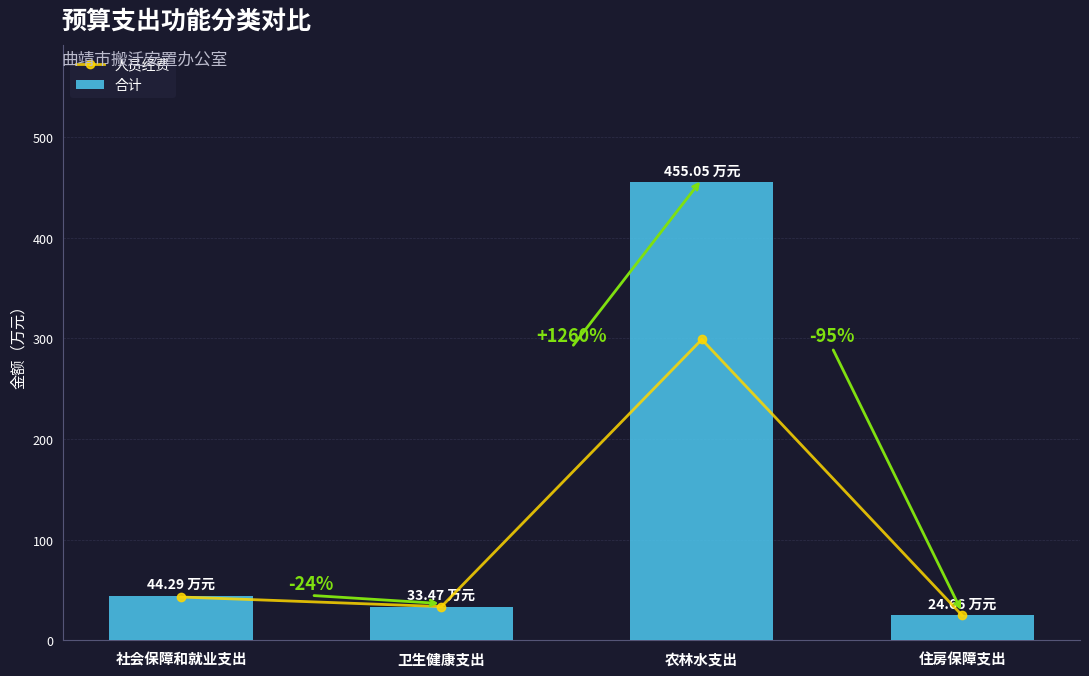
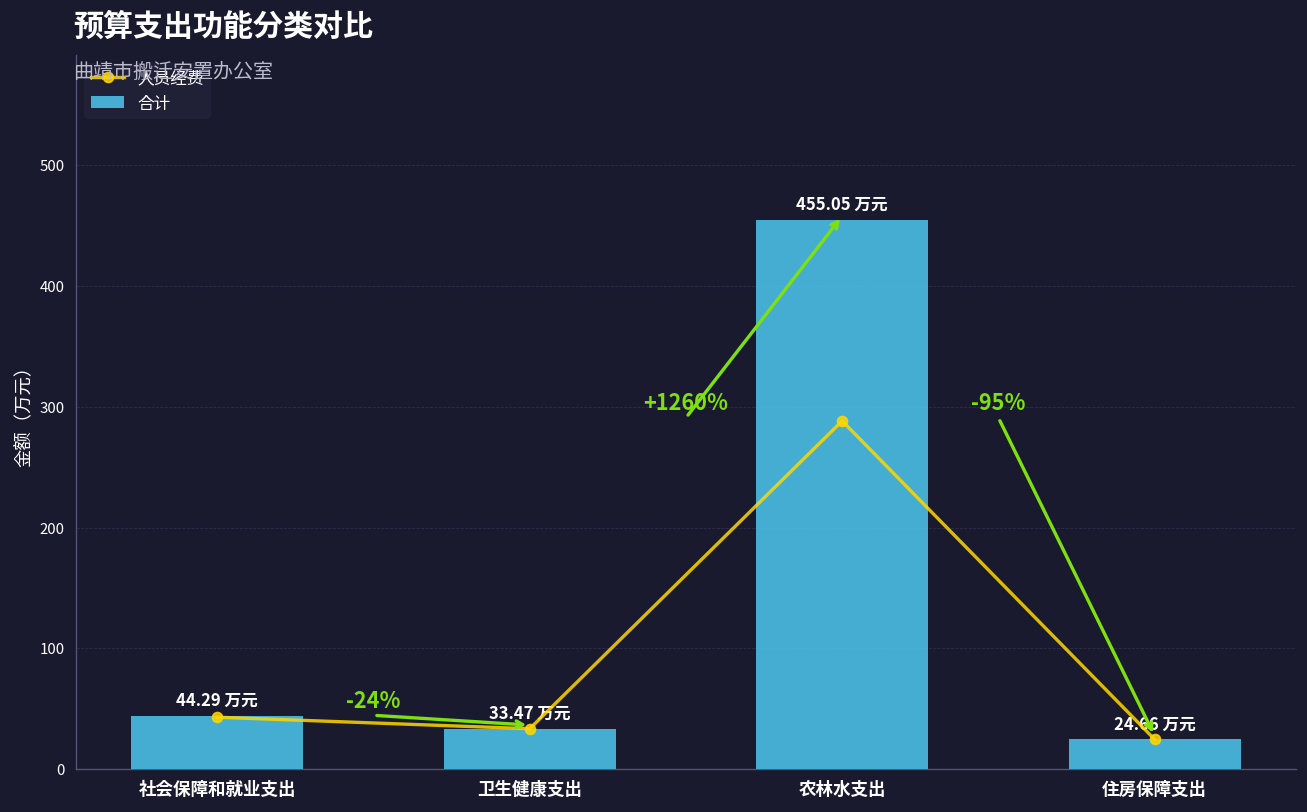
人员经费, 农林水支出: 299 -> 288
